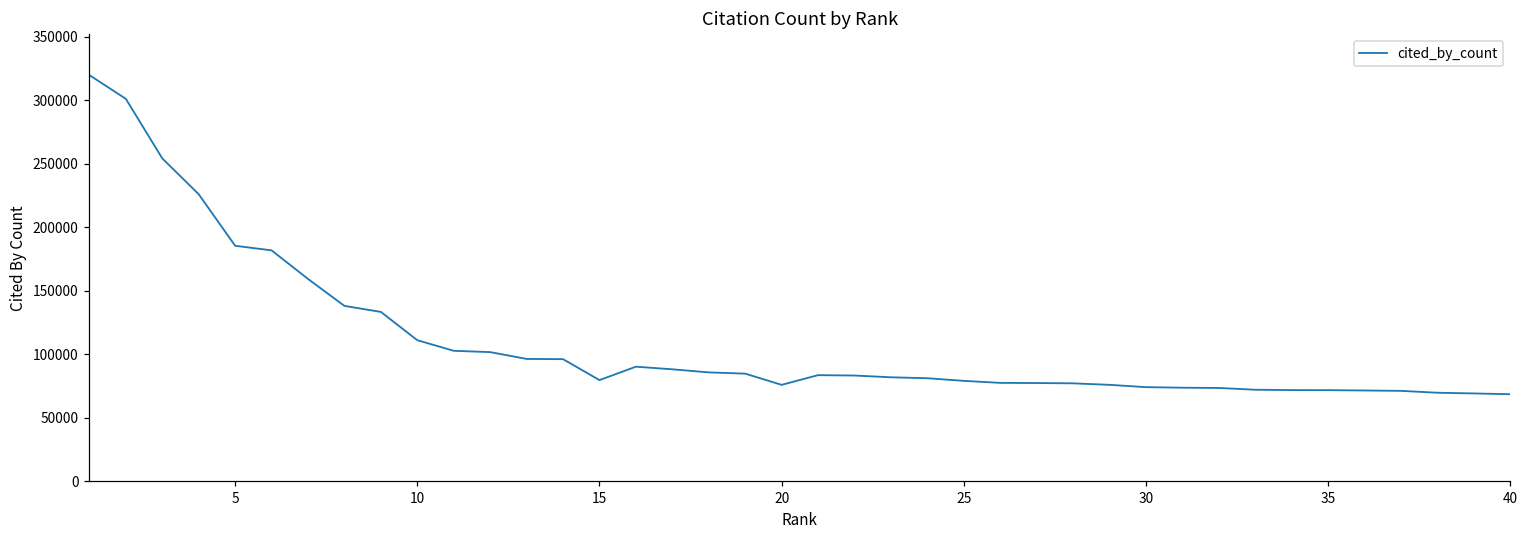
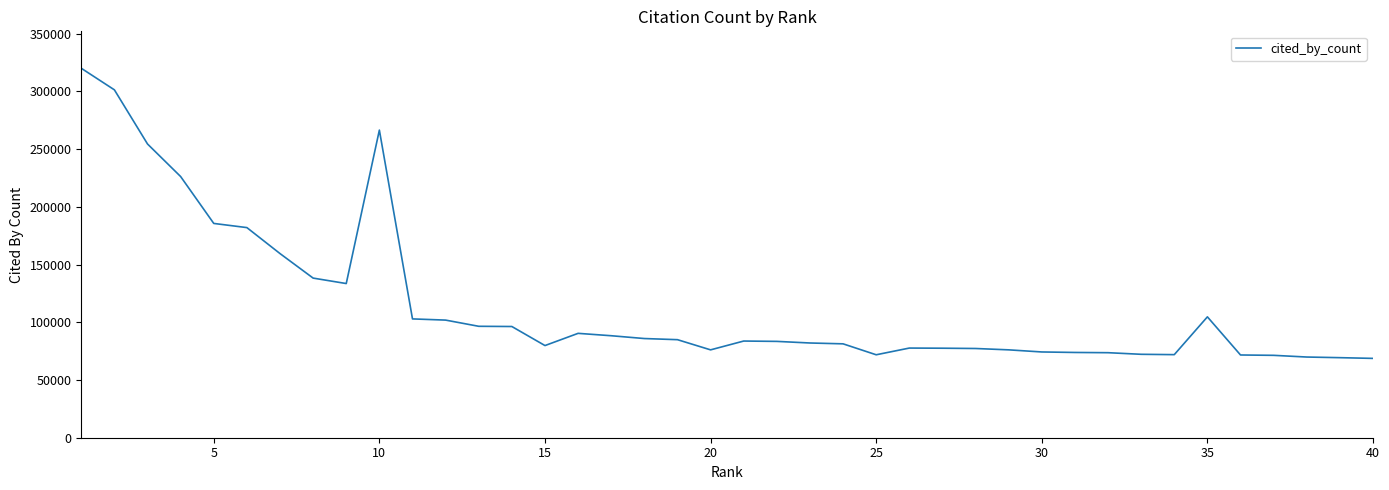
10: 111000 -> 266000
25: 79000 -> 72000
35: 72000 -> 105000
